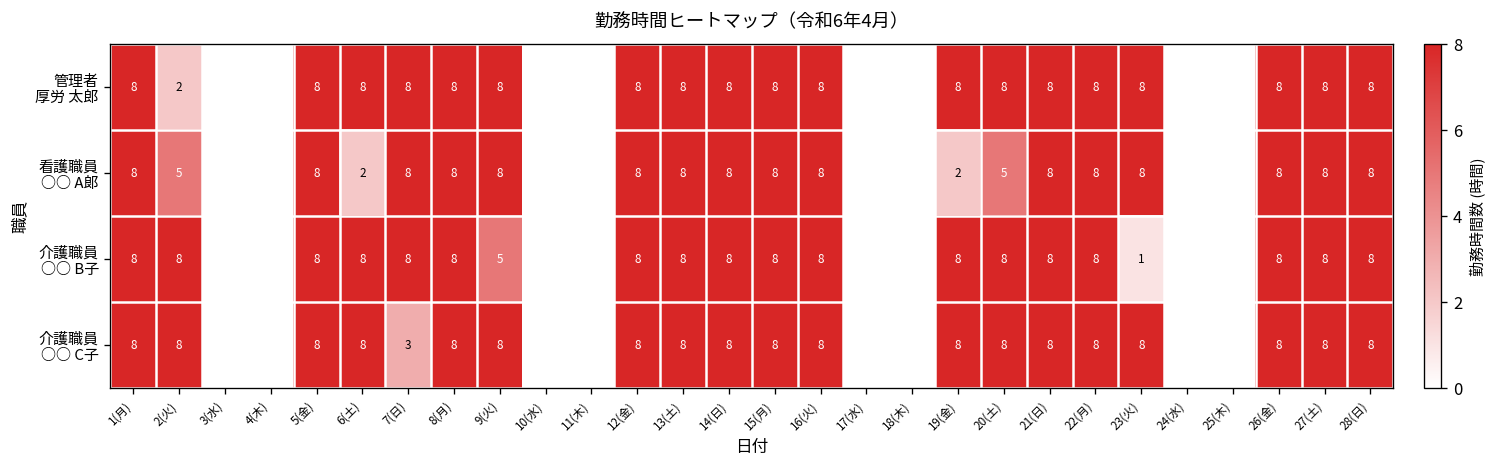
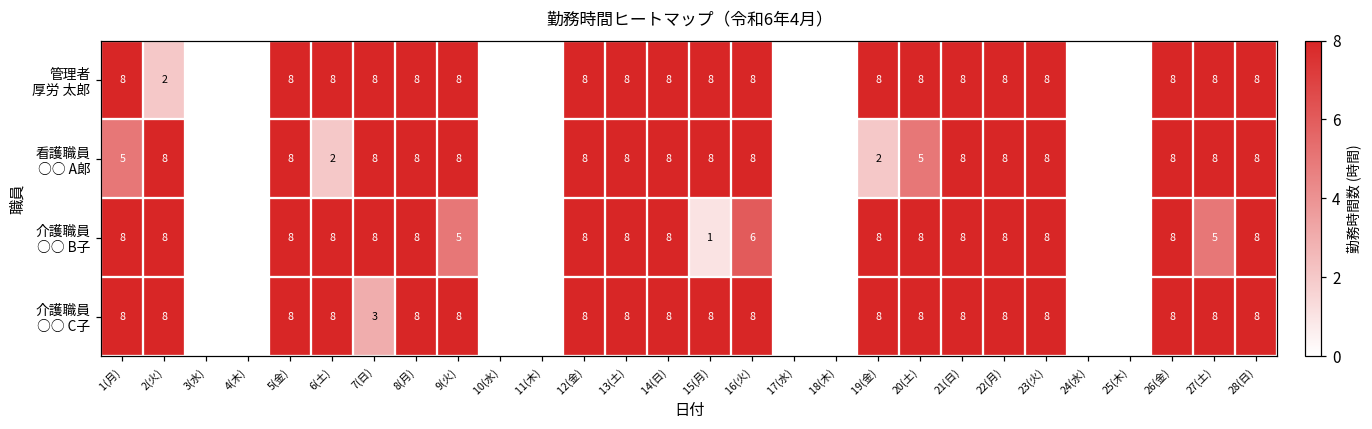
看護職員 ○○ A郞, 1(月): 8 -> 5
看護職員 ○○ A郞, 2(火): 5 -> 8
介護職員 ○○ B子, 15(月): 8 -> 1
介護職員 ○○ B子, 16(火): 8 -> 6
介護職員 ○○ B子, 23(火): 1 -> 8
介護職員 ○○ B子, 27(土): 8 -> 5
